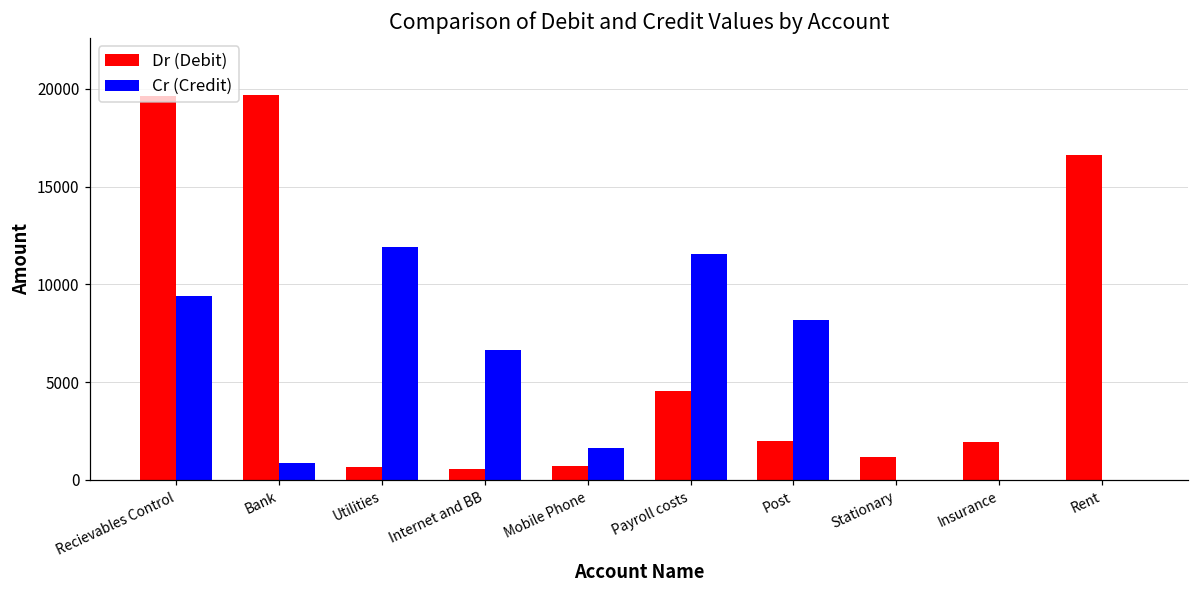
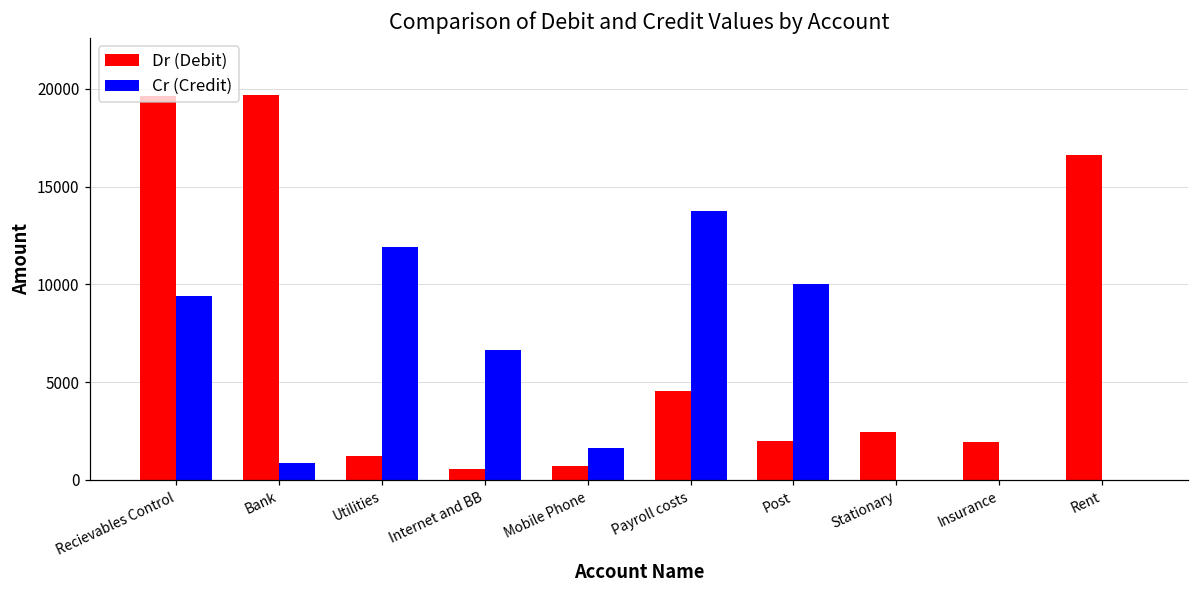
Dr (Debit), Utilities: 700 -> 1200
Cr (Credit), Payroll costs: 11600 -> 13700
Cr (Credit), Post: 8200 -> 10000
Dr (Debit), Stationary: 1200 -> 2500
